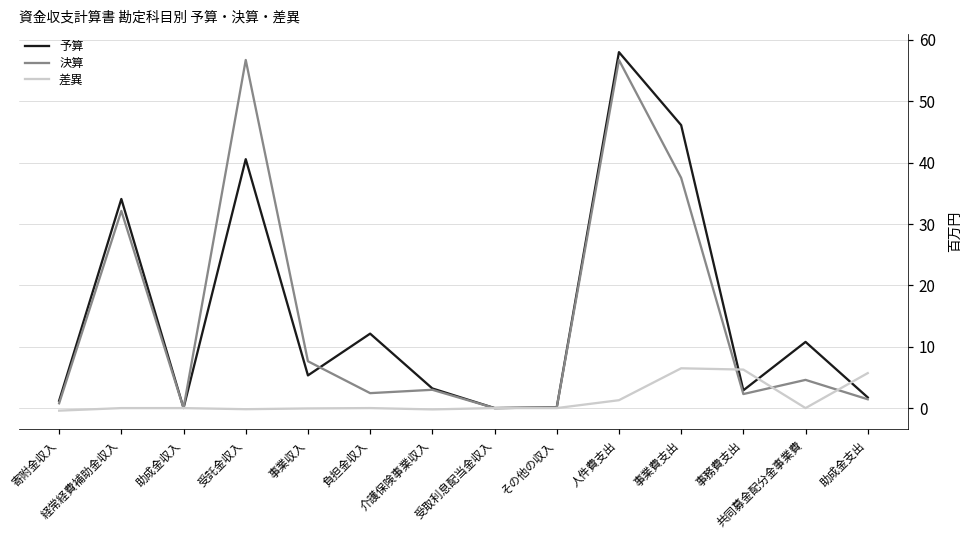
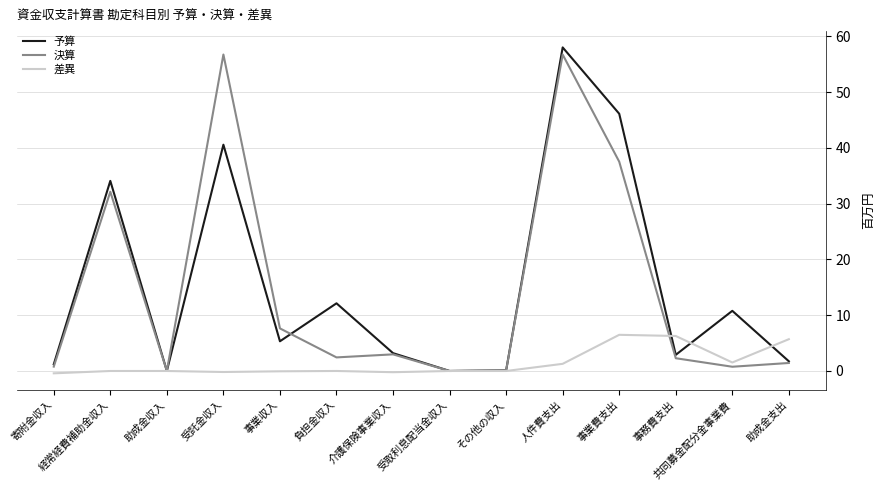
決算, 共同募金配分金事業費: 5 -> 1
差異, 共同募金配分金事業費: 0 -> 2
